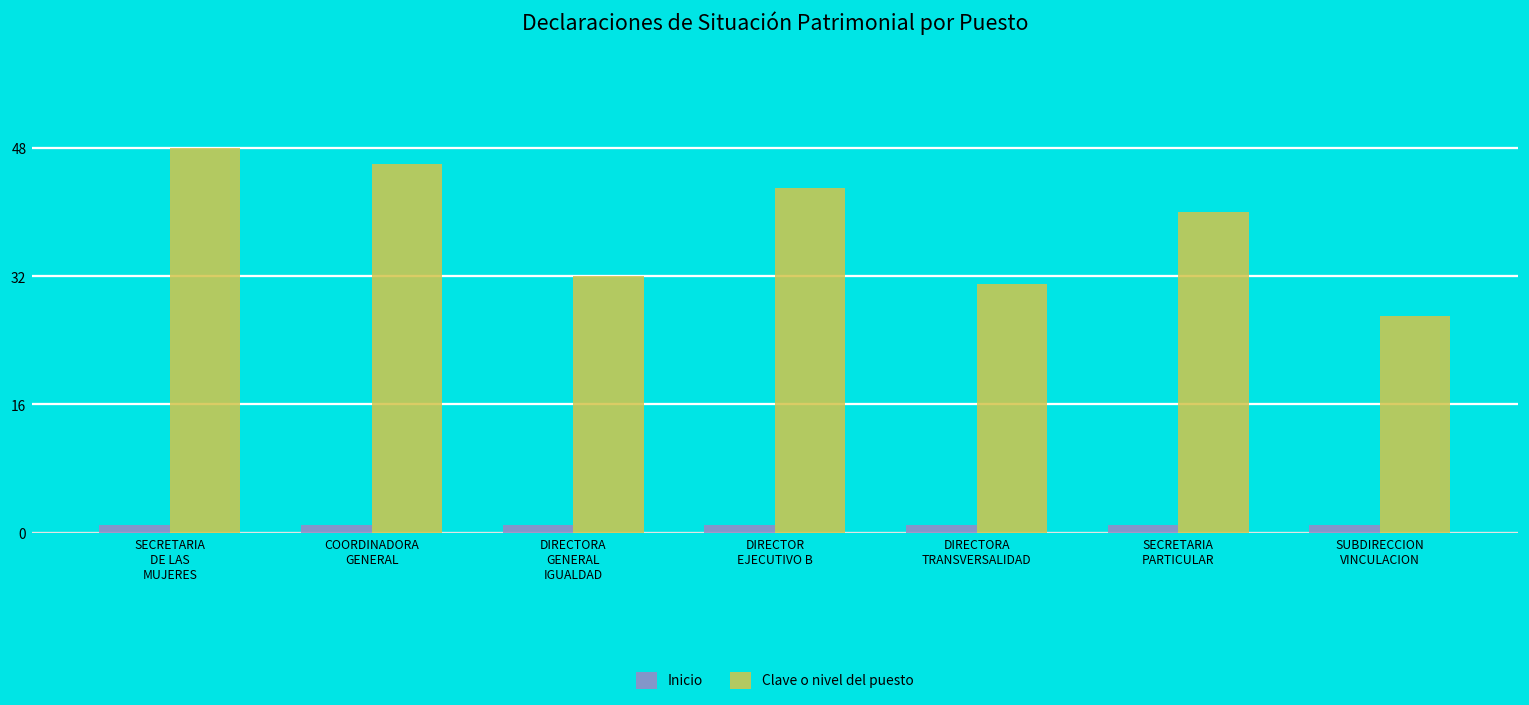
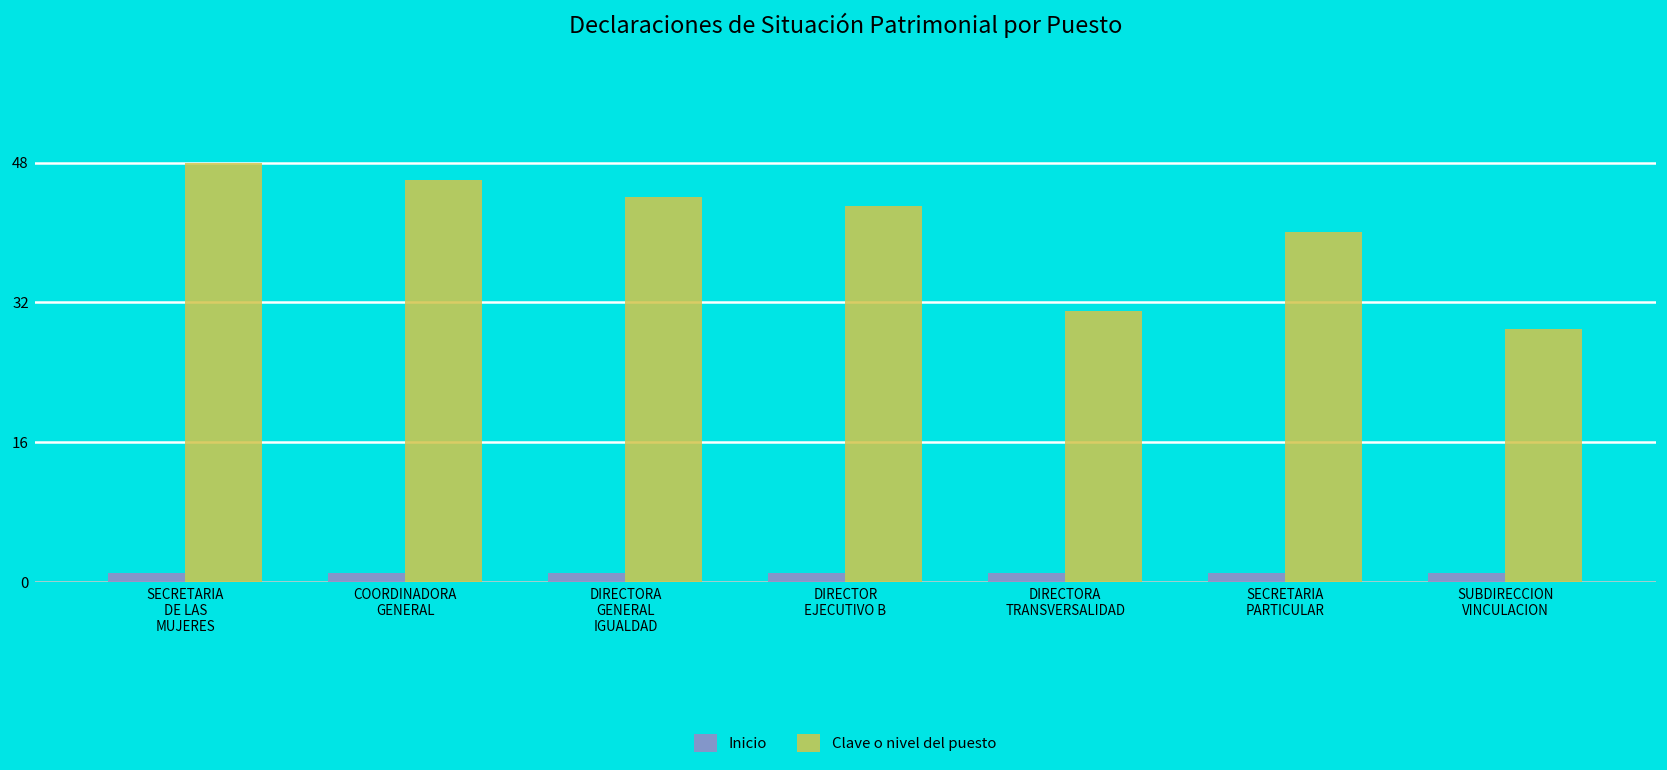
Clave o nivel del puesto, DIRECTORA GENERAL IGUALDAD: 32 -> 44
Clave o nivel del puesto, SUBDIRECCION VINCULACION: 27 -> 29
